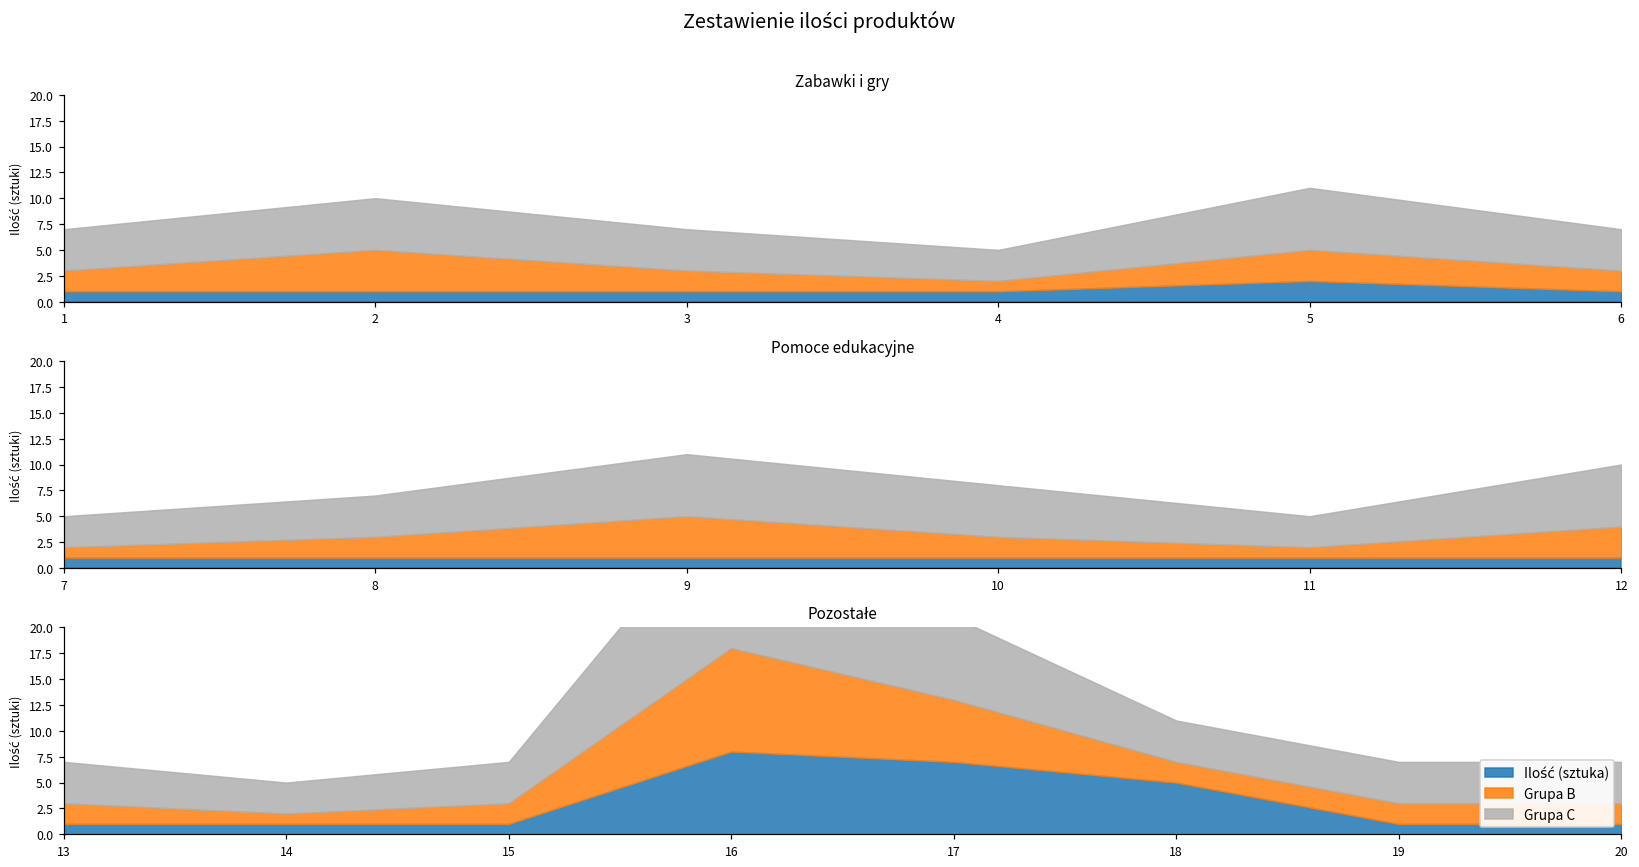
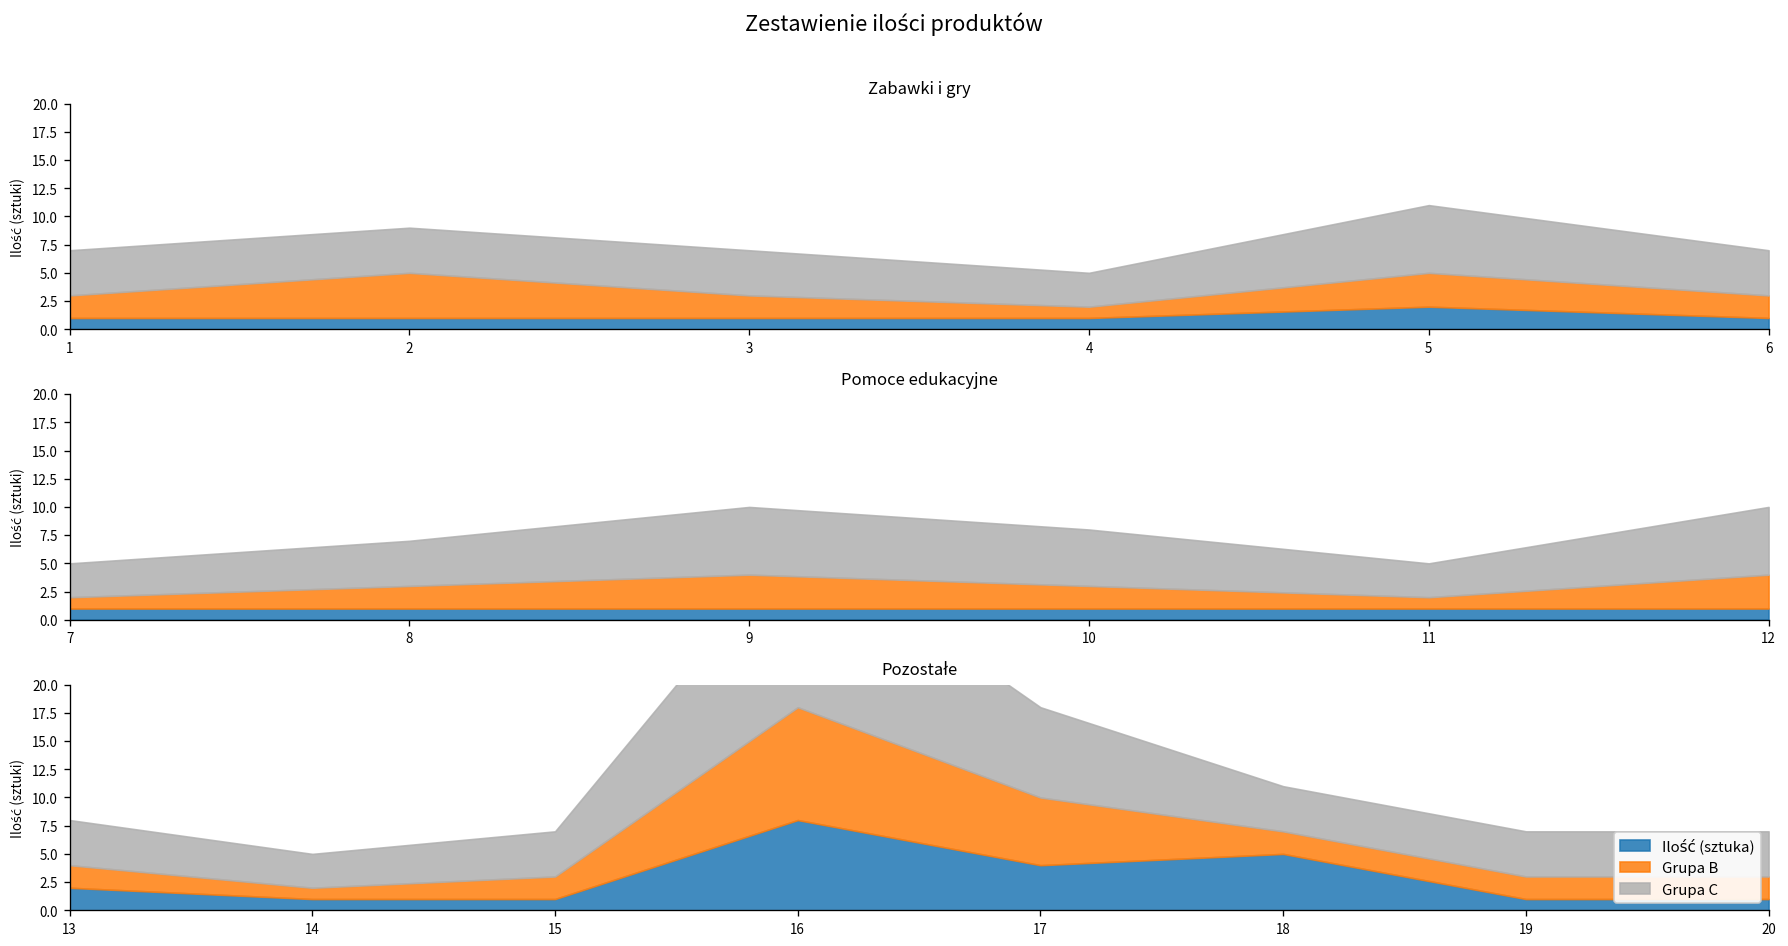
Zabawki i gry, Grupa C, 2: 5 -> 4
Pomoce edukacyjne, Grupa B, 9: 4 -> 3
Pozostałe, Ilość (sztuka), 13: 1 -> 2
Pozostałe, Ilość (sztuka), 17: 7 -> 4
